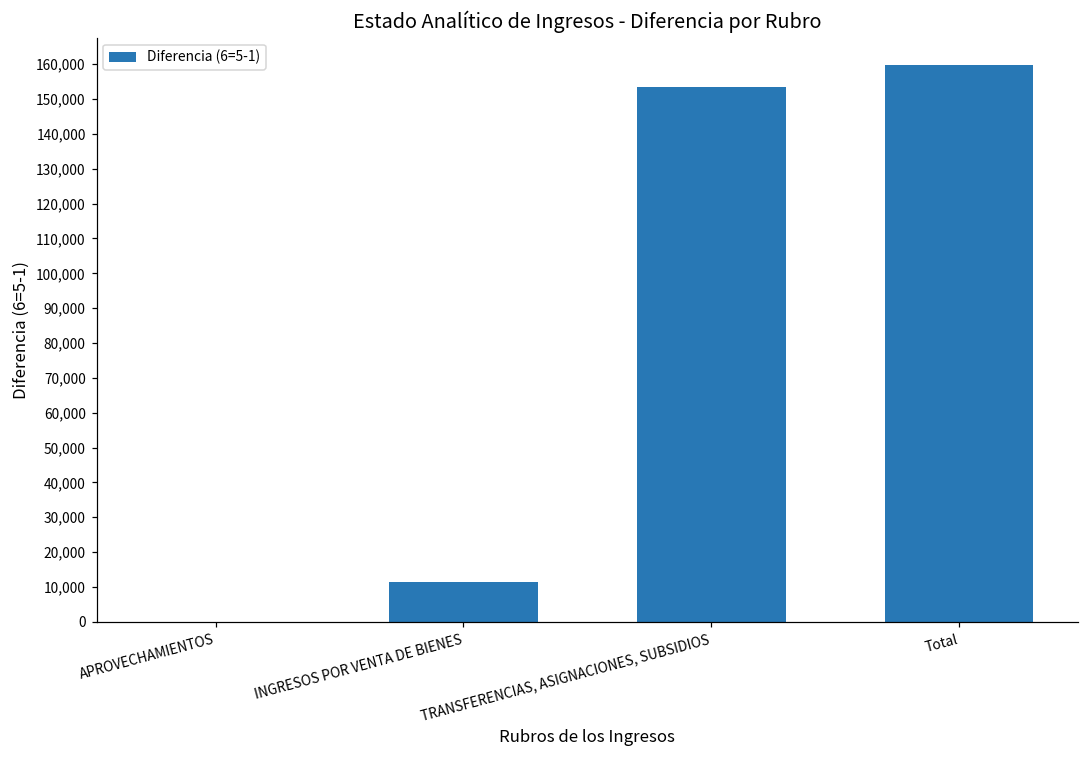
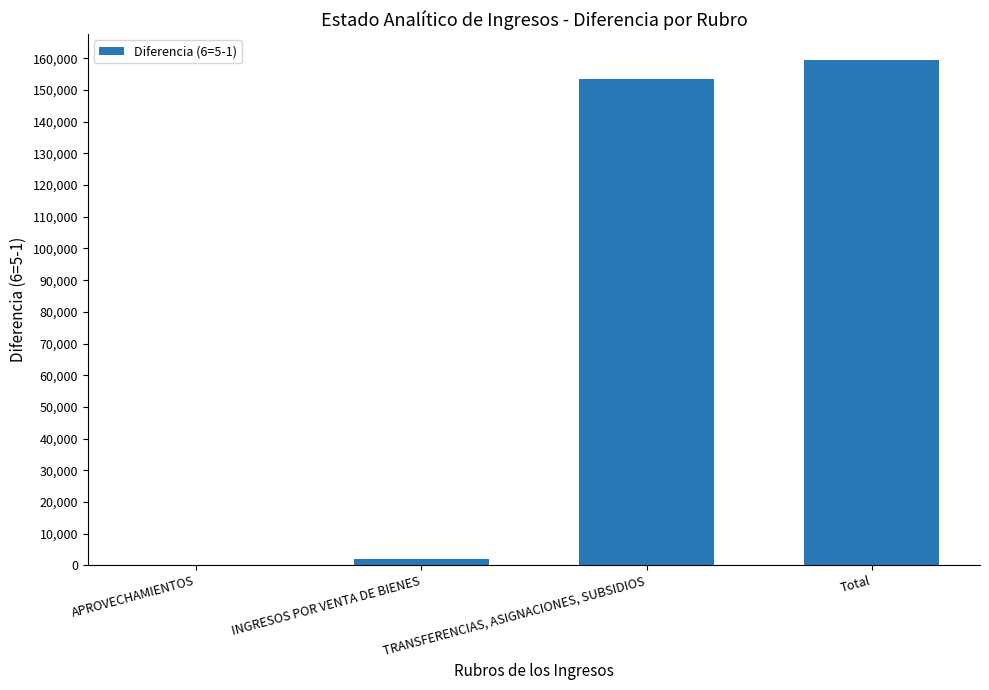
INGRESOS POR VENTA DE BIENES: 11,000 -> 2,000
